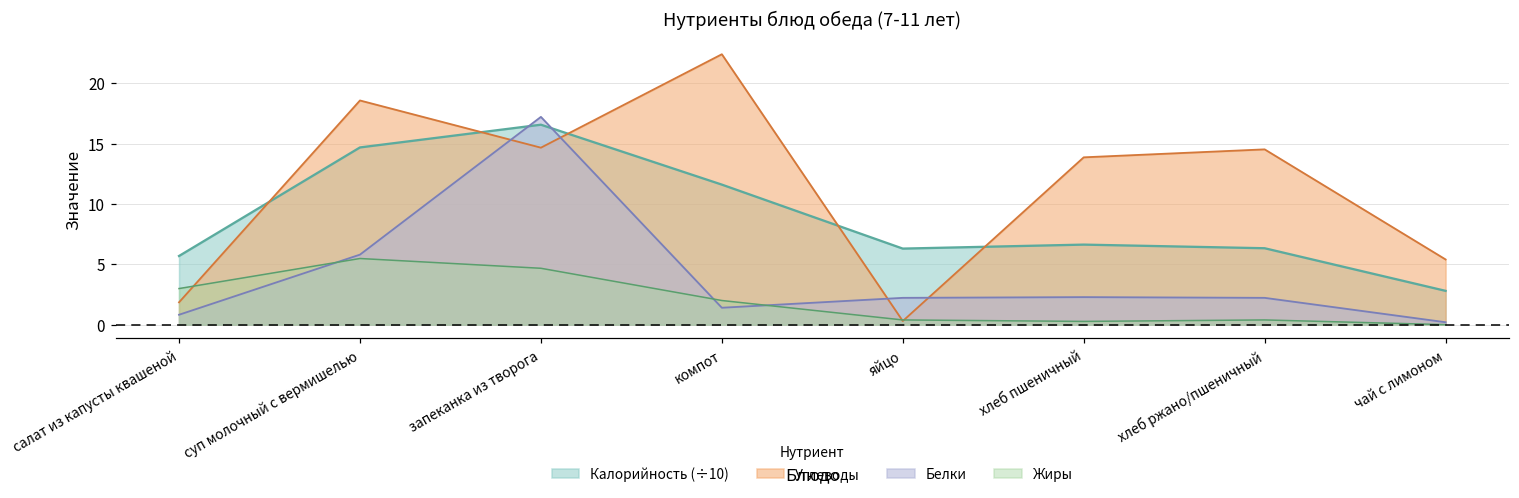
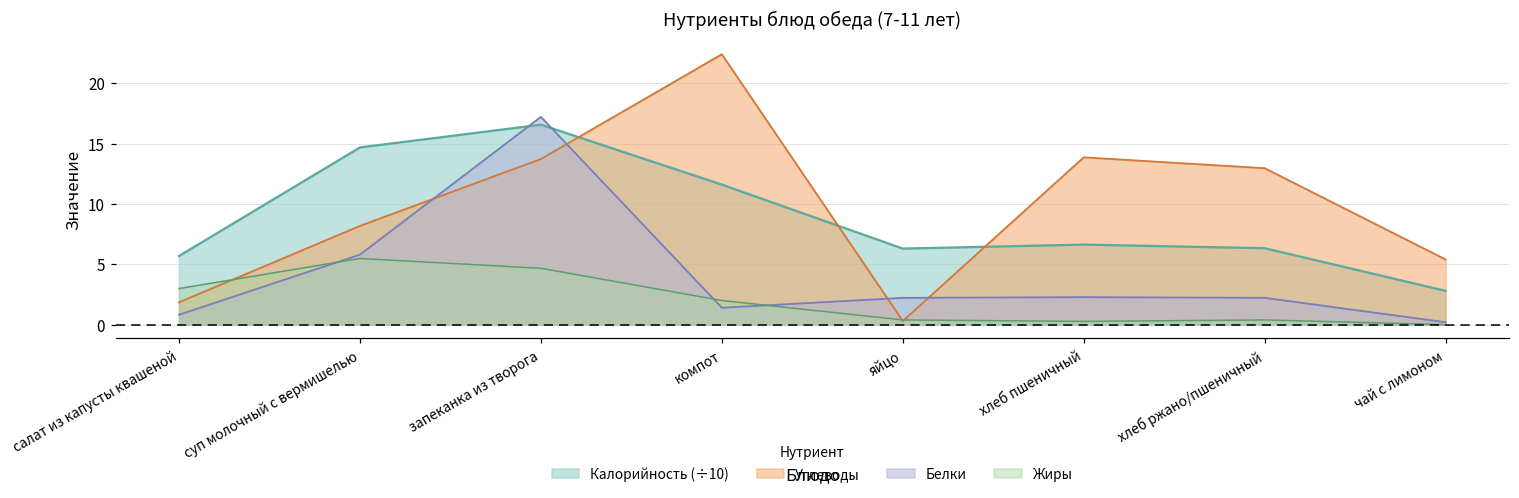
Углеводы, суп молочный с вермишелью: 18.6 -> 8.2
Углеводы, запеканка из творога: 14.7 -> 13.7
Углеводы, хлеб ржано/пшеничный: 14.5 -> 13.0
